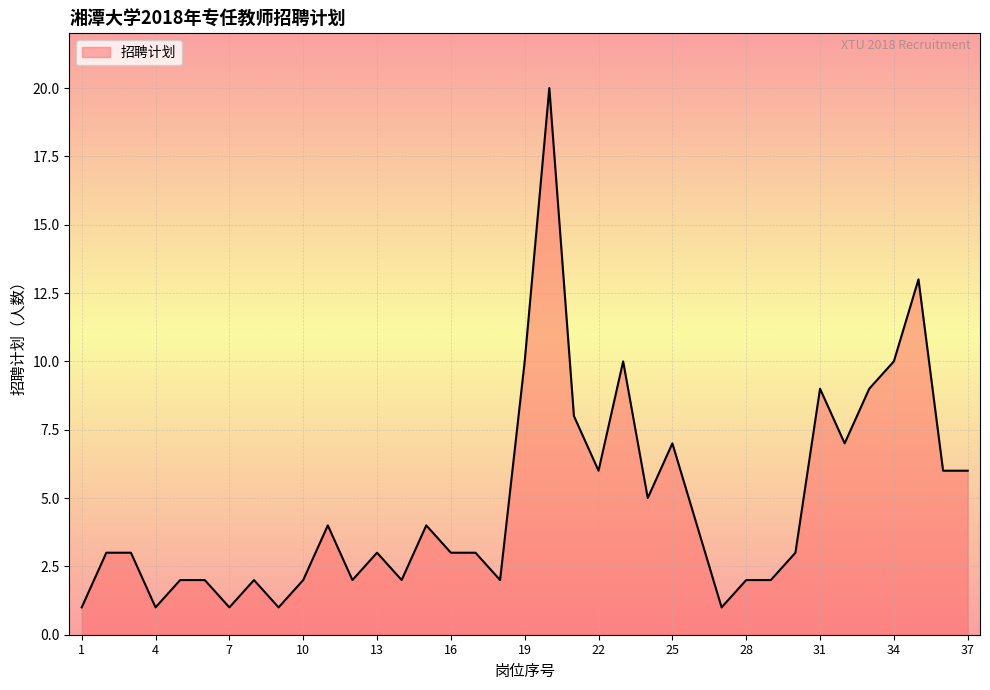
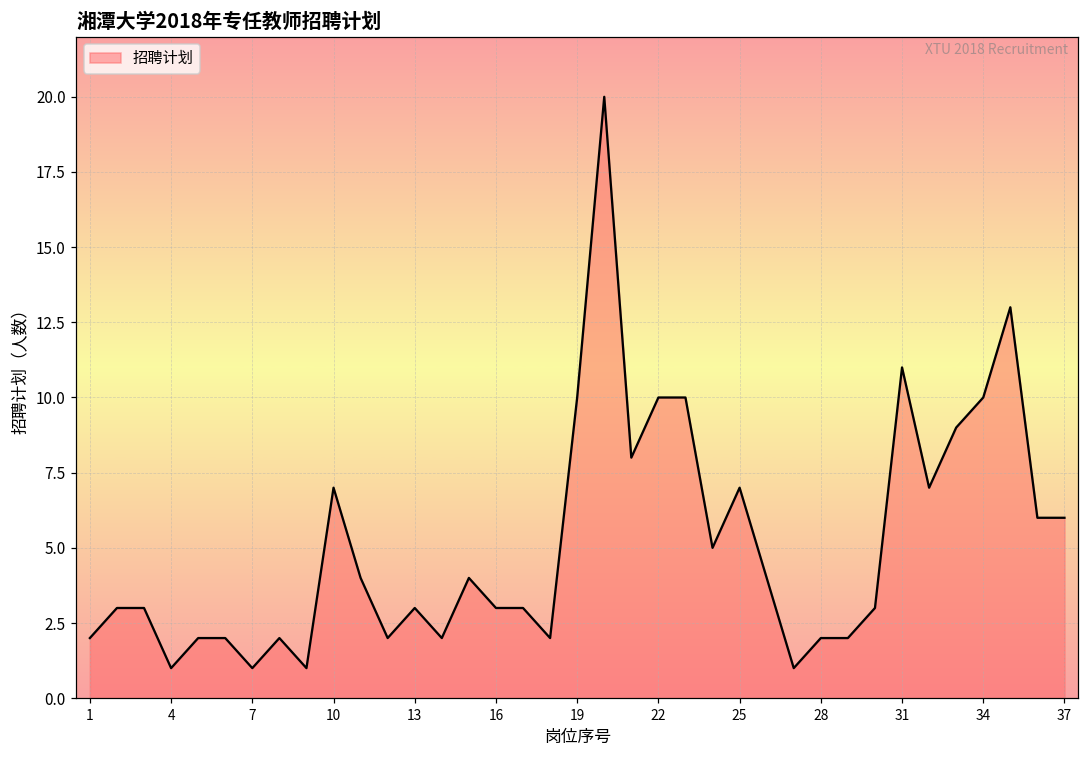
1: 1 -> 2
10: 2 -> 7
22: 6 -> 10
31: 9 -> 11
